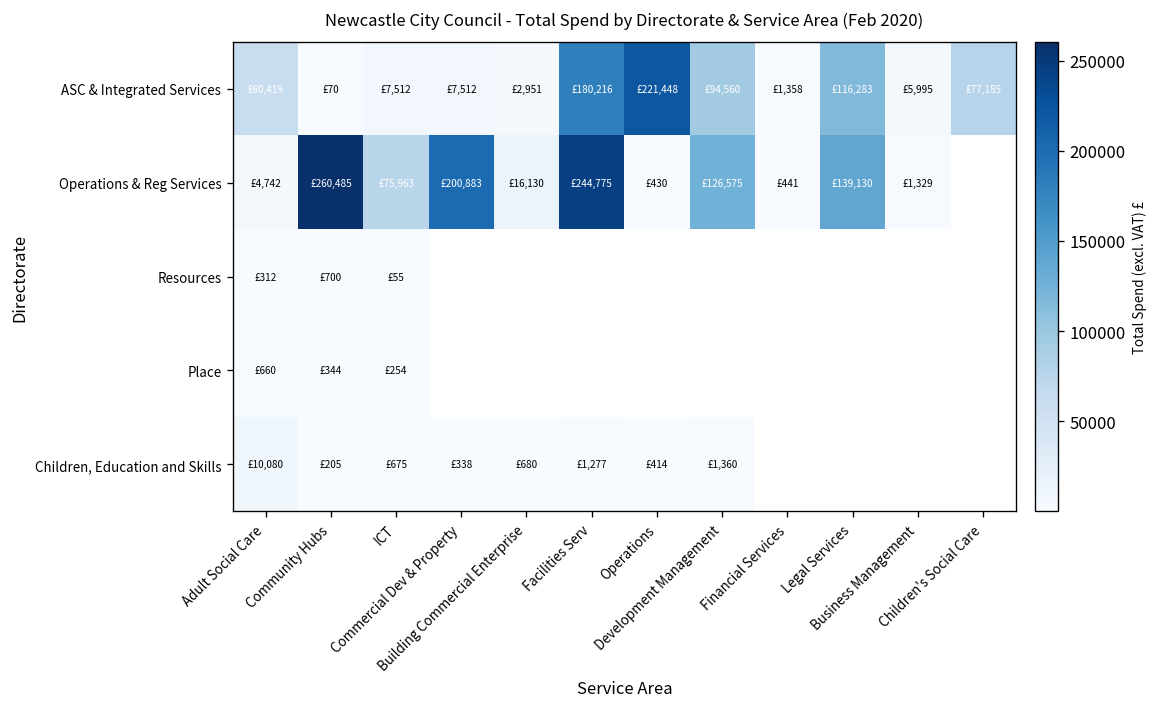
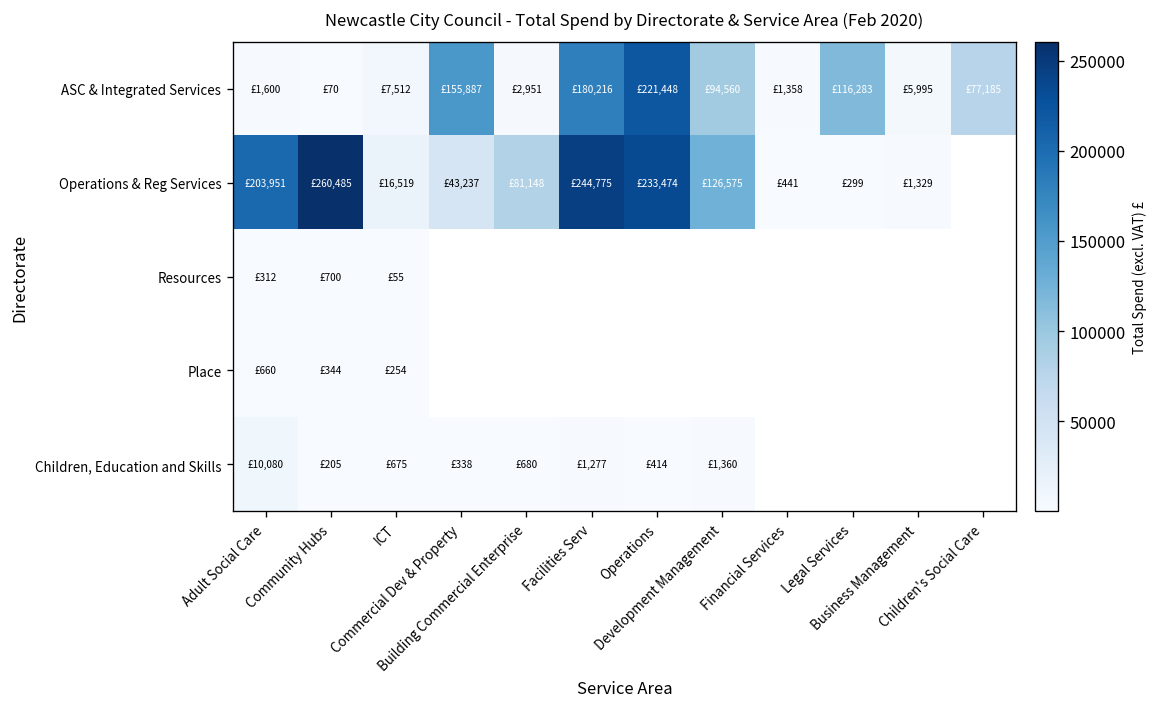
ASC & Integrated Services, Adult Social Care: £60,419 -> £1,600
ASC & Integrated Services, Commercial Dev & Property: £7,512 -> £155,887
Operations & Reg Services, Adult Social Care: £4,742 -> £203,951
Operations & Reg Services, ICT: £75,963 -> £16,519
Operations & Reg Services, Commercial Dev & Property: £200,883 -> £43,237
Operations & Reg Services, Building Commercial Enterprise: £16,130 -> £81,148
Operations & Reg Services, Operations: £430 -> £233,474
Operations & Reg Services, Legal Services: £139,130 -> £299
